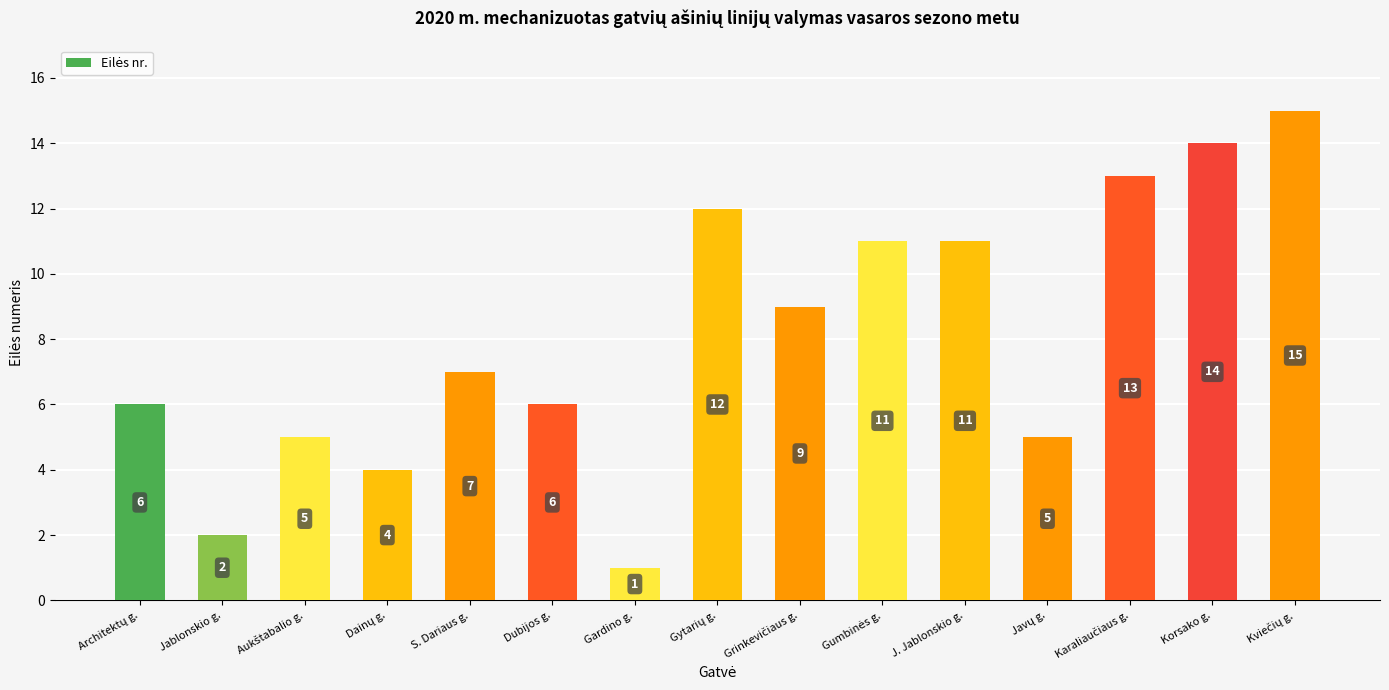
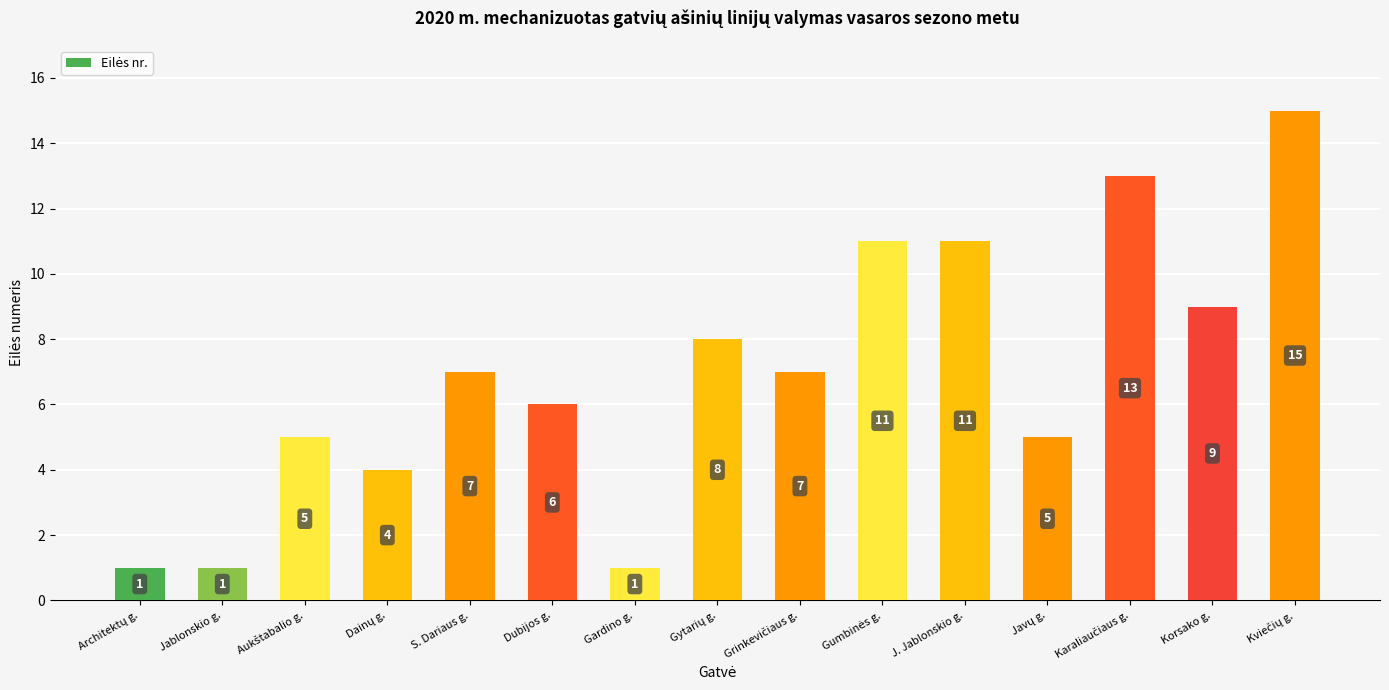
Architektų g.: 6 -> 1
Jablonskio g.: 2 -> 1
Gytarių g.: 12 -> 8
Grinkevičiaus g.: 9 -> 7
Korsako g.: 14 -> 9
